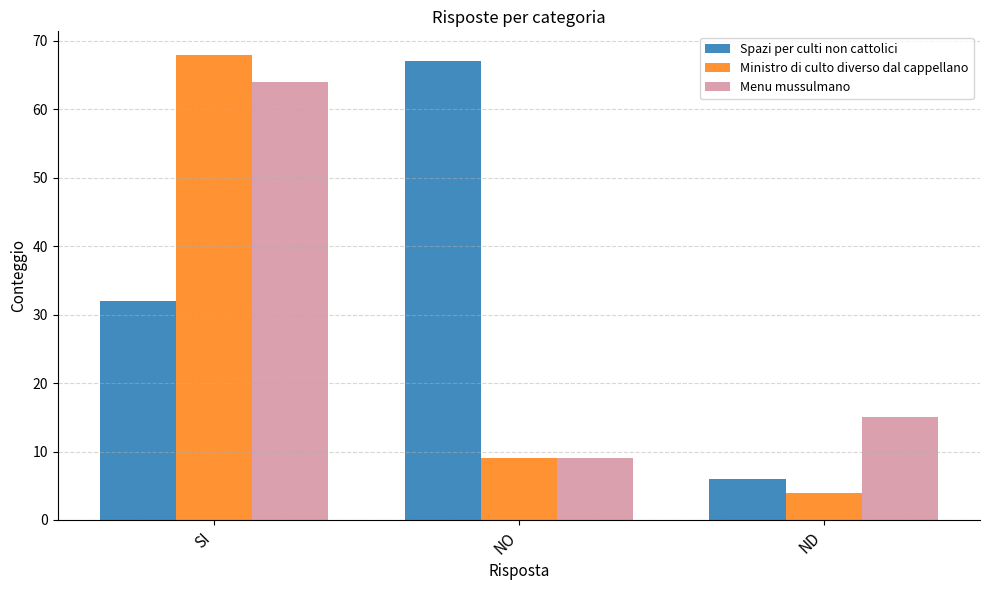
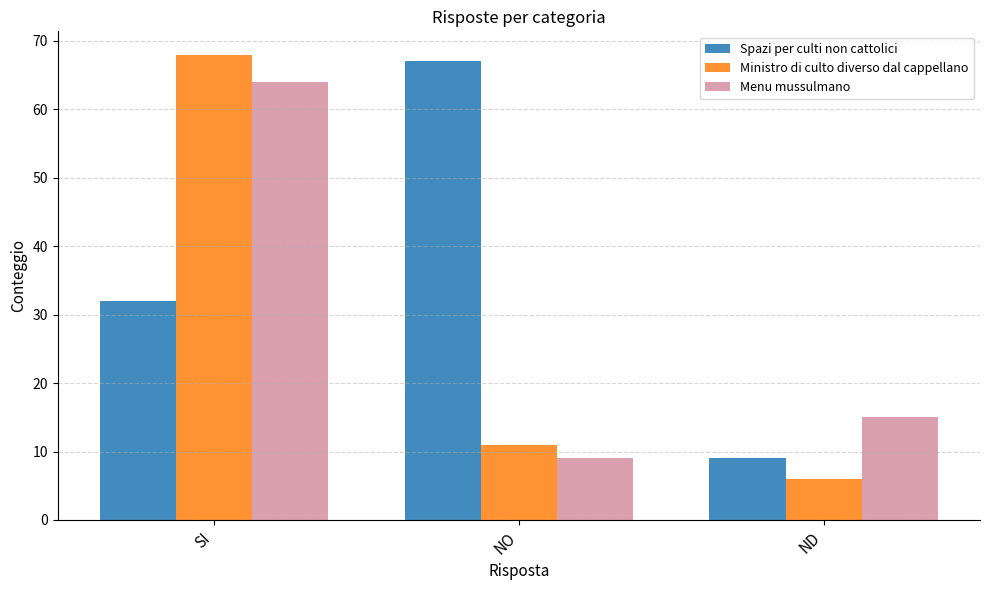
Ministro di culto diverso dal cappellano, NO: 9 -> 11
Spazi per culti non cattolici, ND: 6 -> 9
Ministro di culto diverso dal cappellano, ND: 4 -> 6
